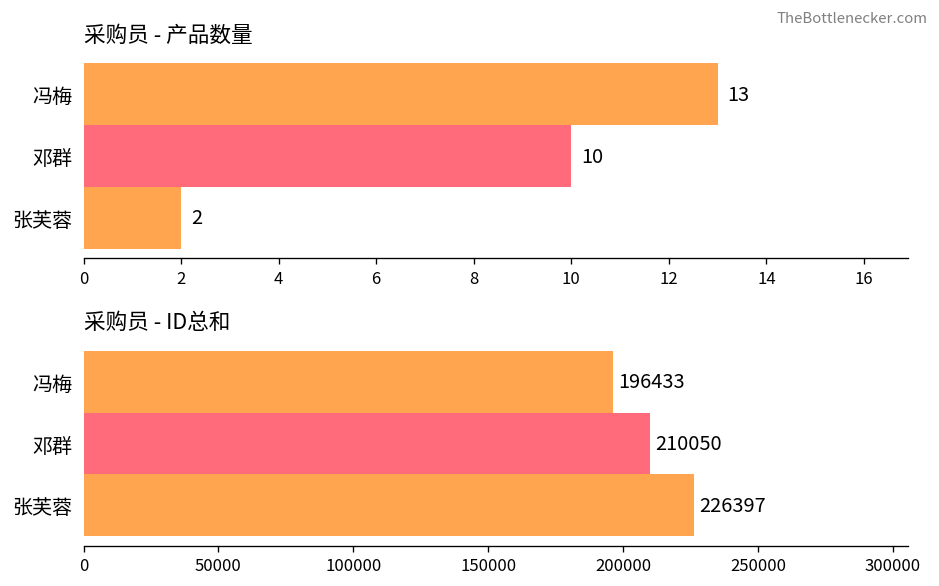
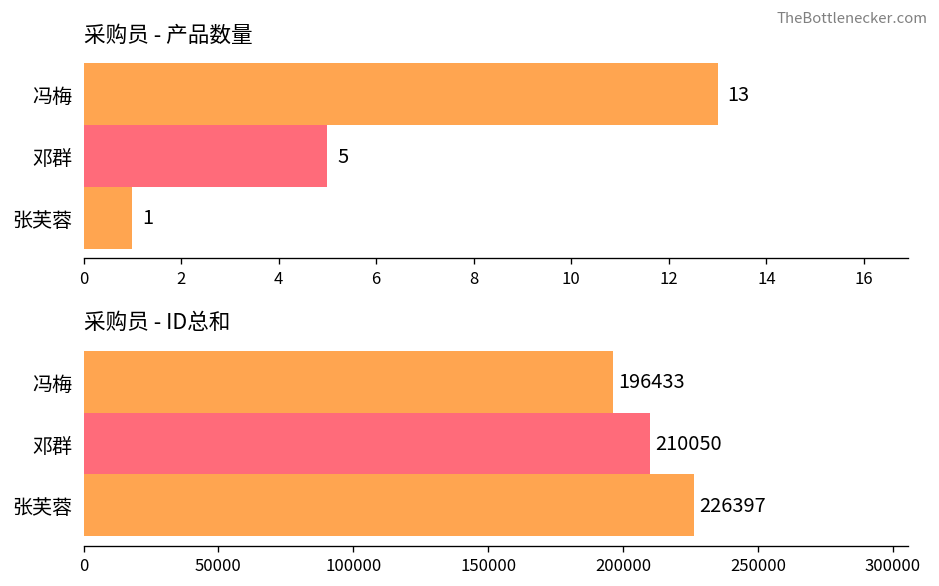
采购员 - 产品数量, 邓群: 10 -> 5
采购员 - 产品数量, 张芙蓉: 2 -> 1
